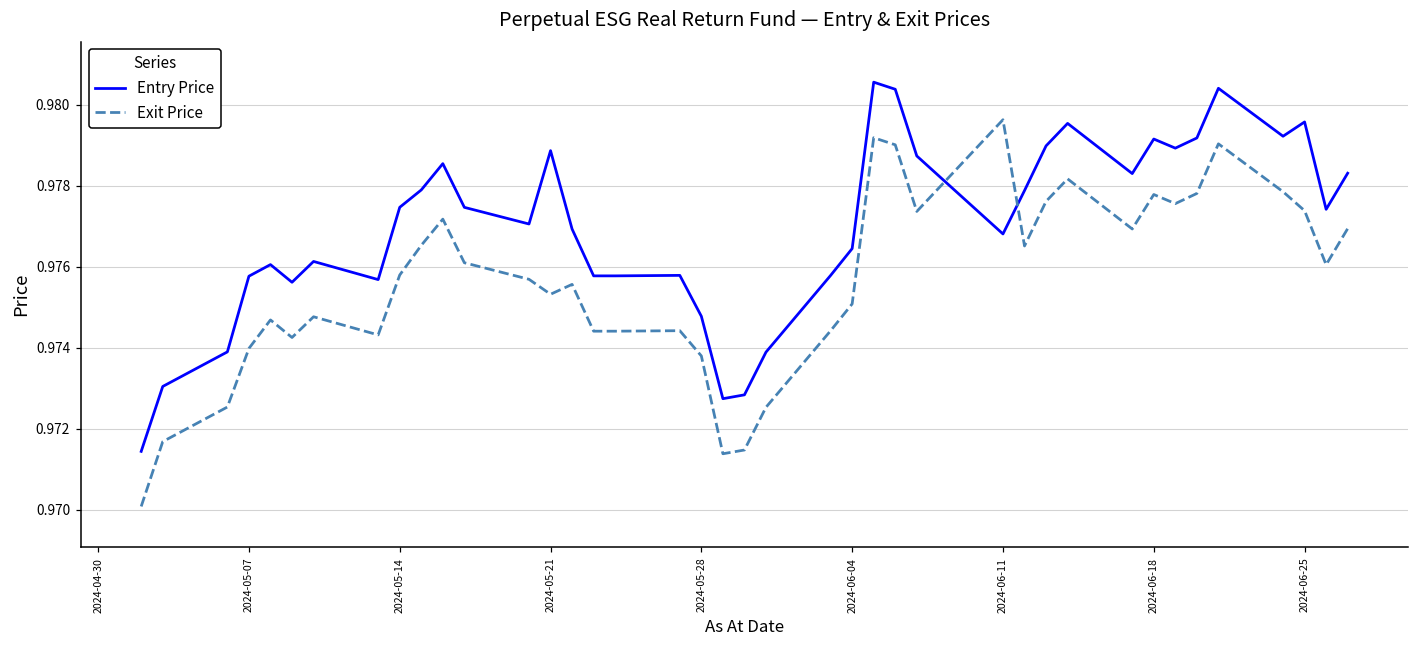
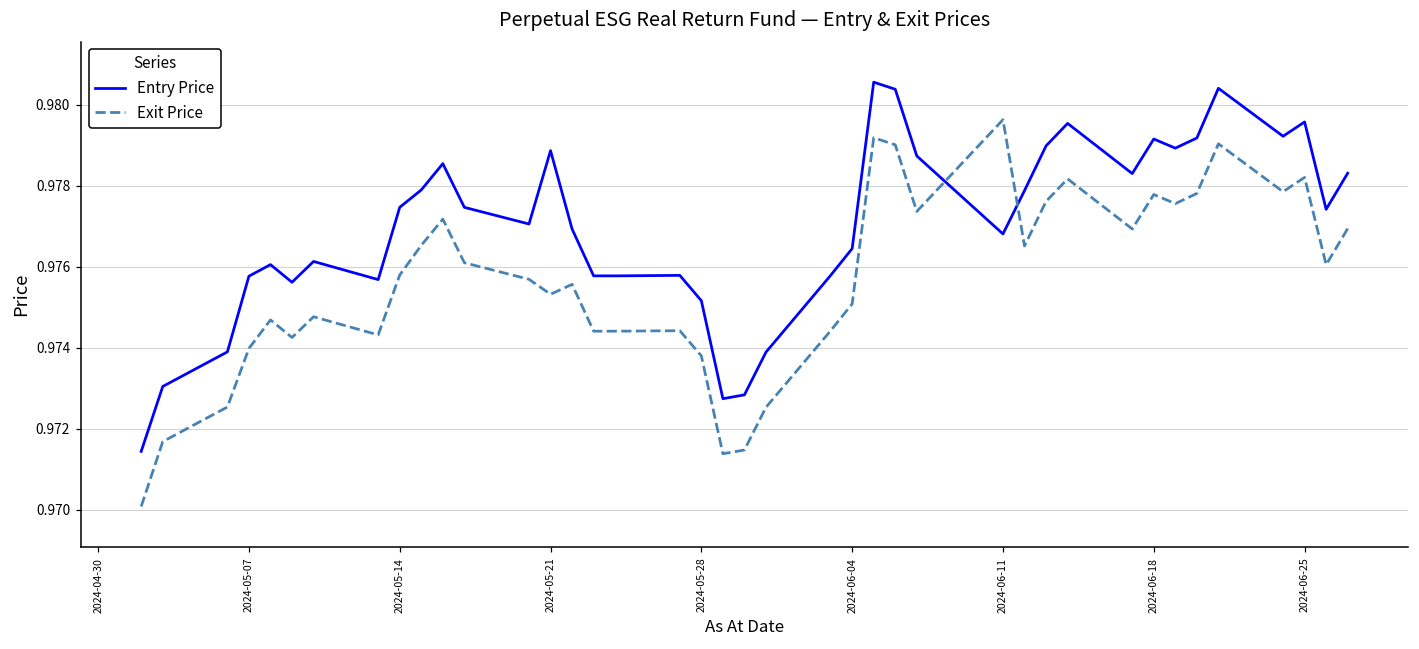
Entry Price, 2024-05-28: 0.9748 -> 0.9752
Exit Price, 2024-06-25: 0.9774 -> 0.9782
